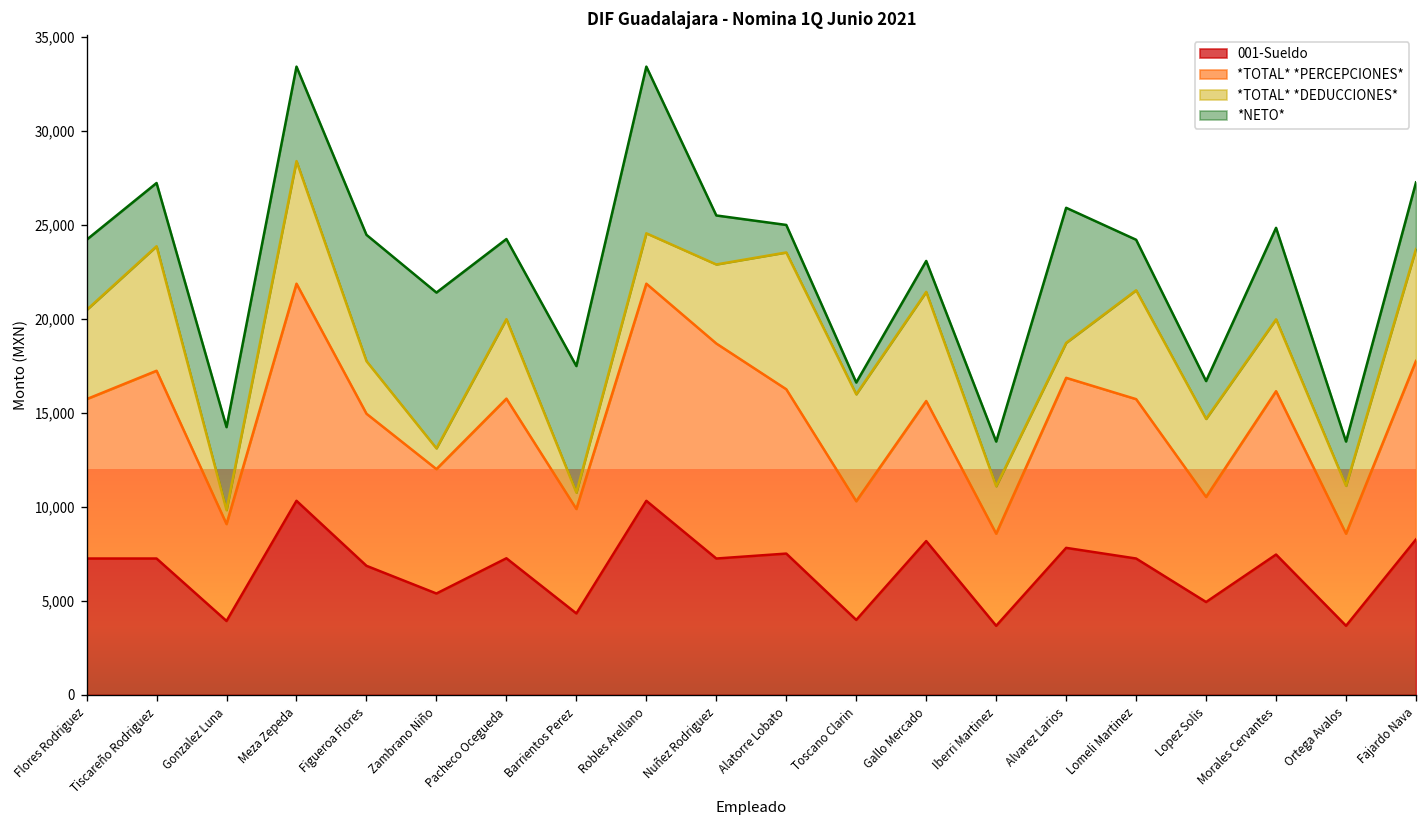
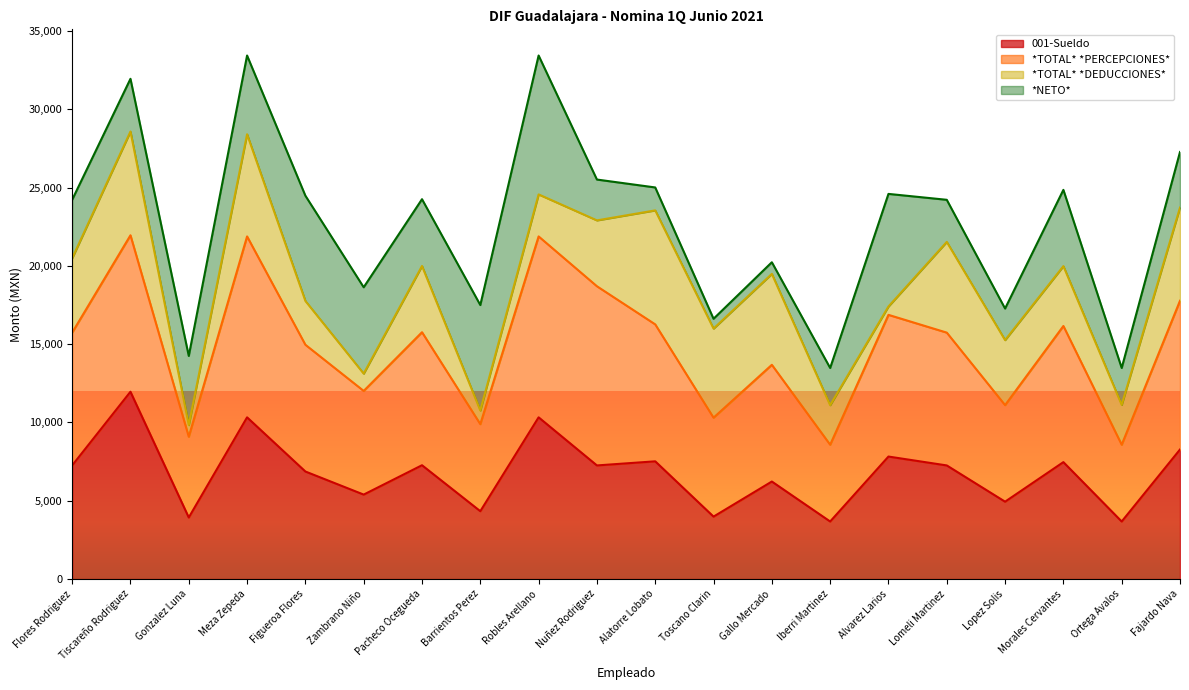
001-Sueldo, Tiscareño Rodriguez: 7,300 -> 12,000
*NETO*, Zambrano Niño: 8,300 -> 5,500
001-Sueldo, Gallo Mercado: 8,200 -> 6,200
*NETO*, Gallo Mercado: 1,600 -> 700
*TOTAL* *DEDUCCIONES*, Alvarez Larios: 1,900 -> 500
*TOTAL* *PERCEPCIONES*, Lopez Solis: 5,600 -> 6,200
